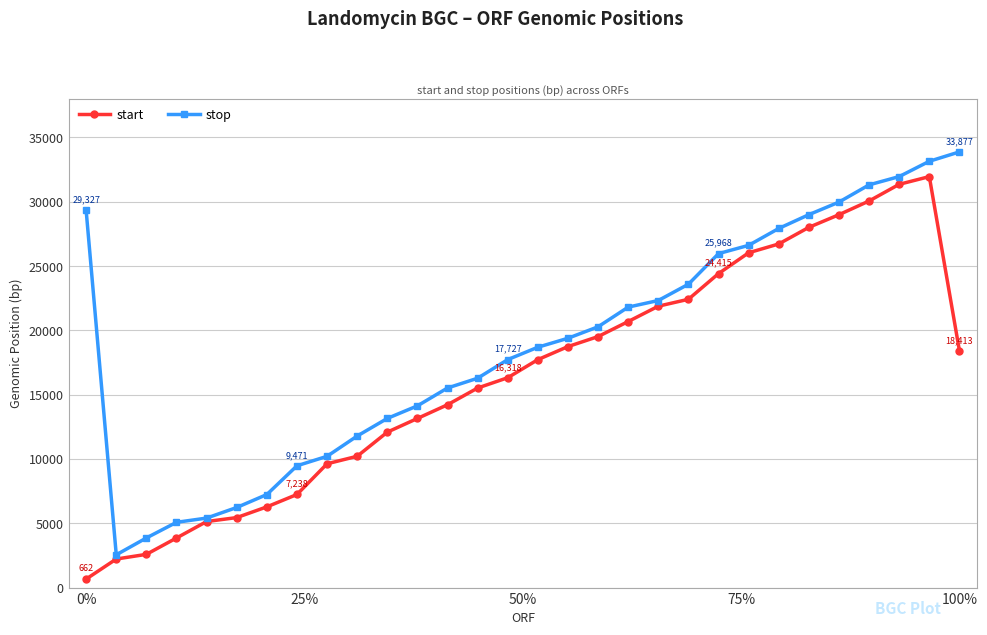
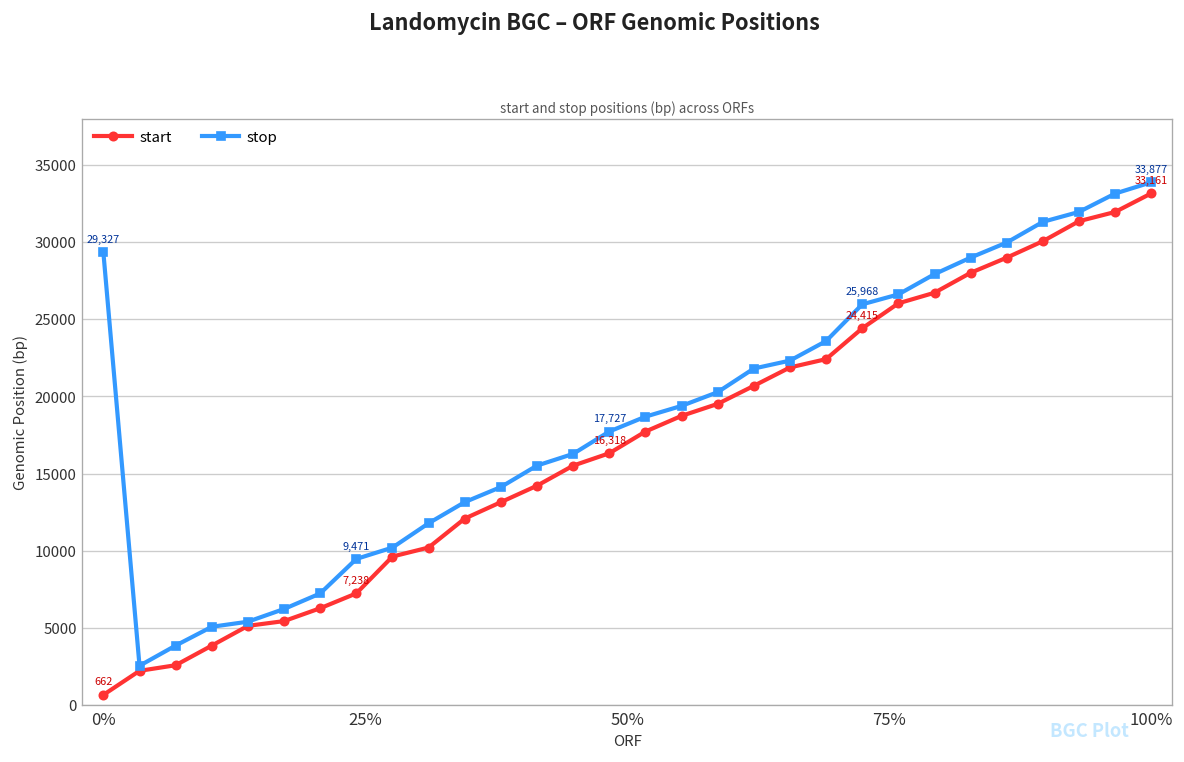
start, 100%: 18,413 -> 33,161
